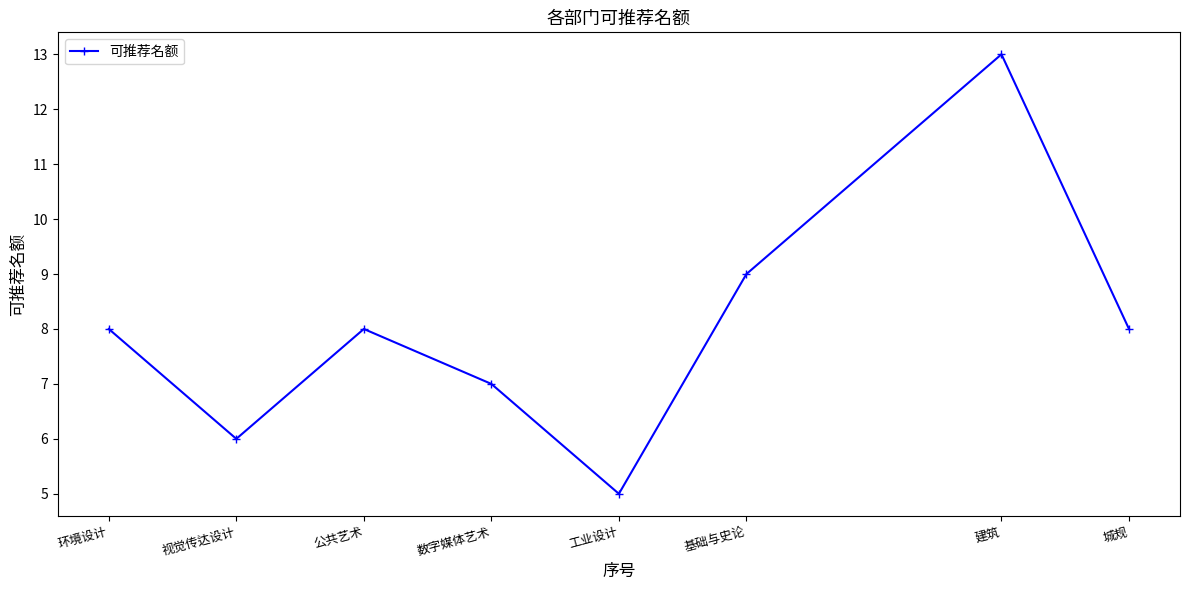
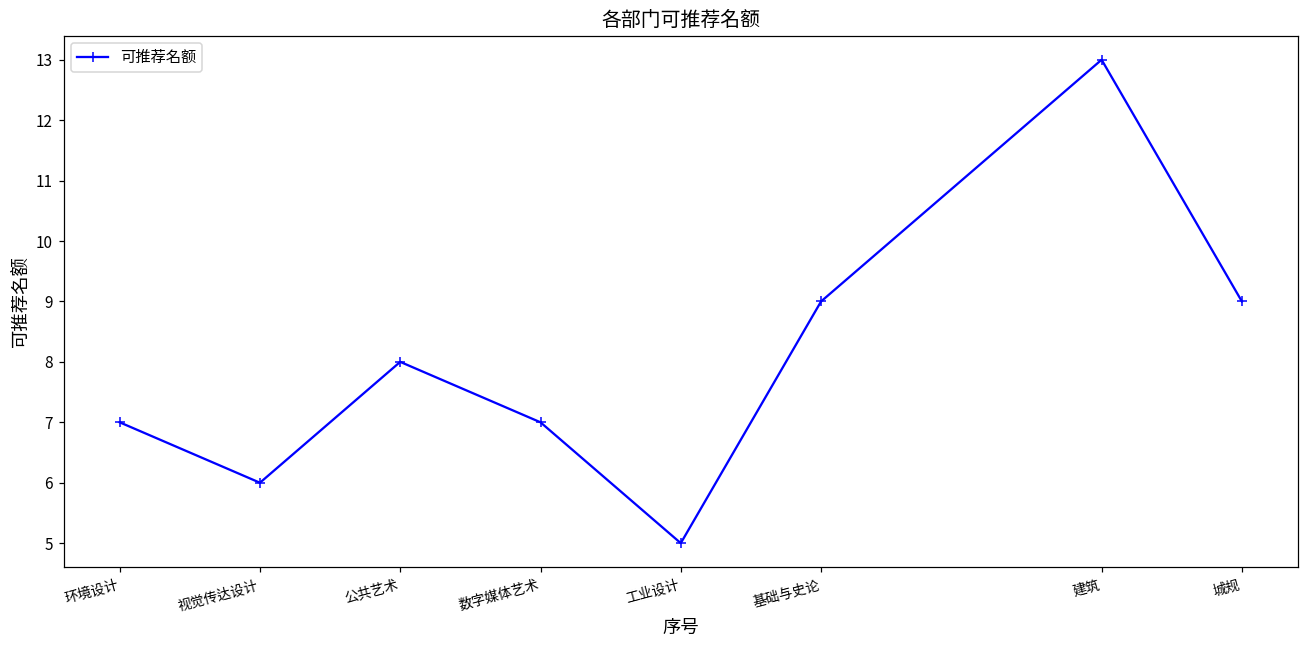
环境设计: 8 -> 7
城规: 8 -> 9
